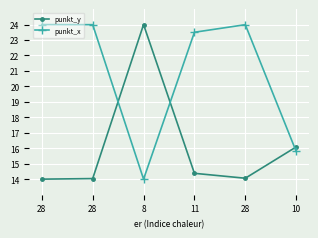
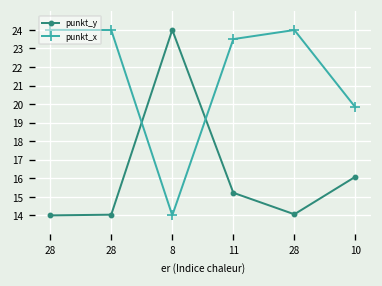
punkt_y, 11: 14.4 -> 15.2
punkt_x, 10: 15.8 -> 19.8
